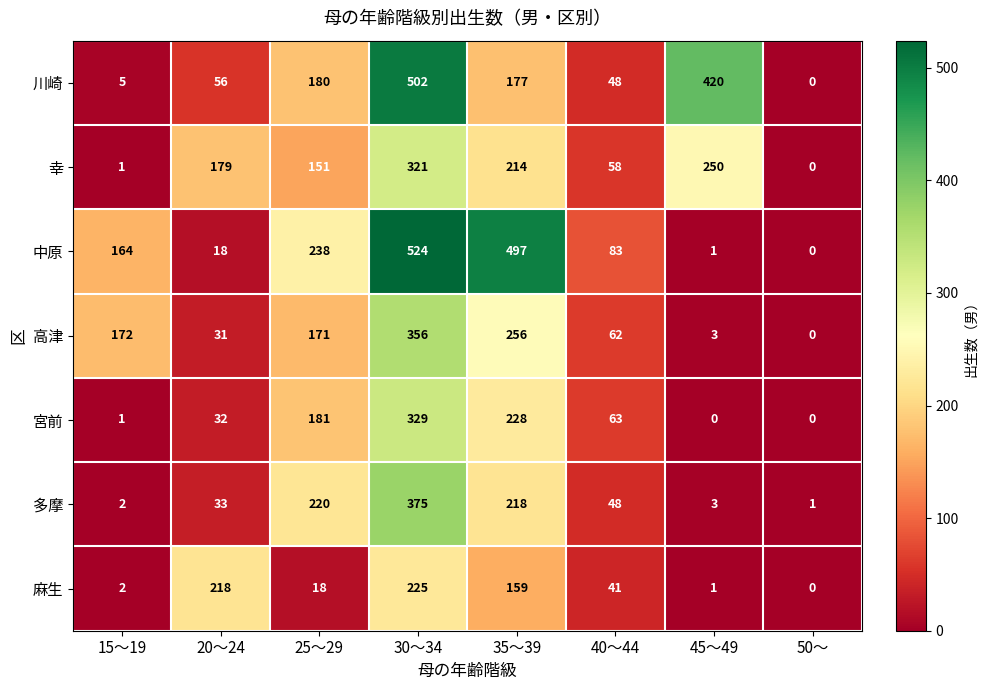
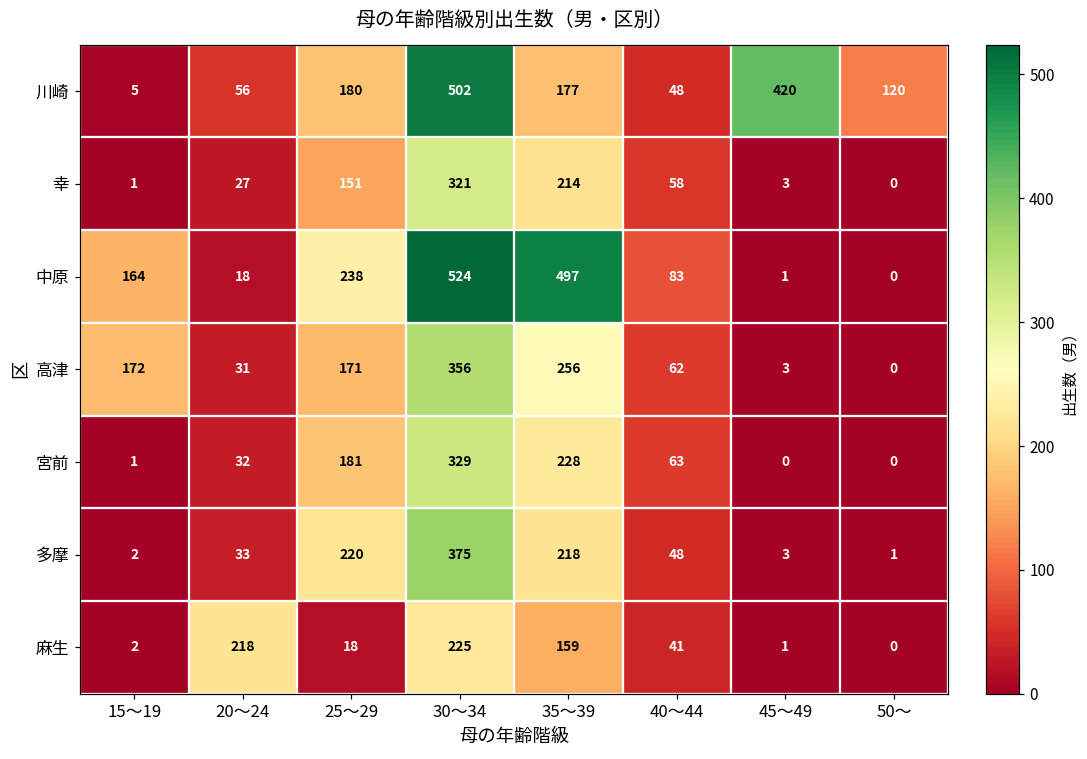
川崎, 50～: 0 -> 120
幸, 20～24: 179 -> 27
幸, 45～49: 250 -> 3
